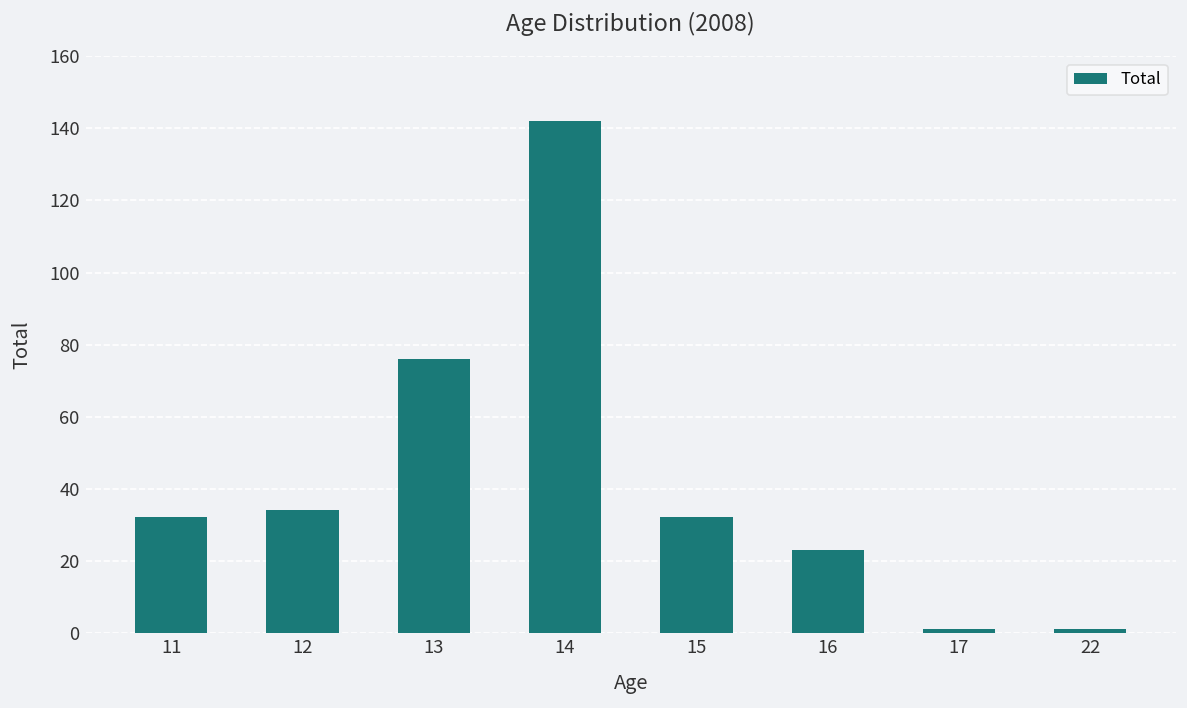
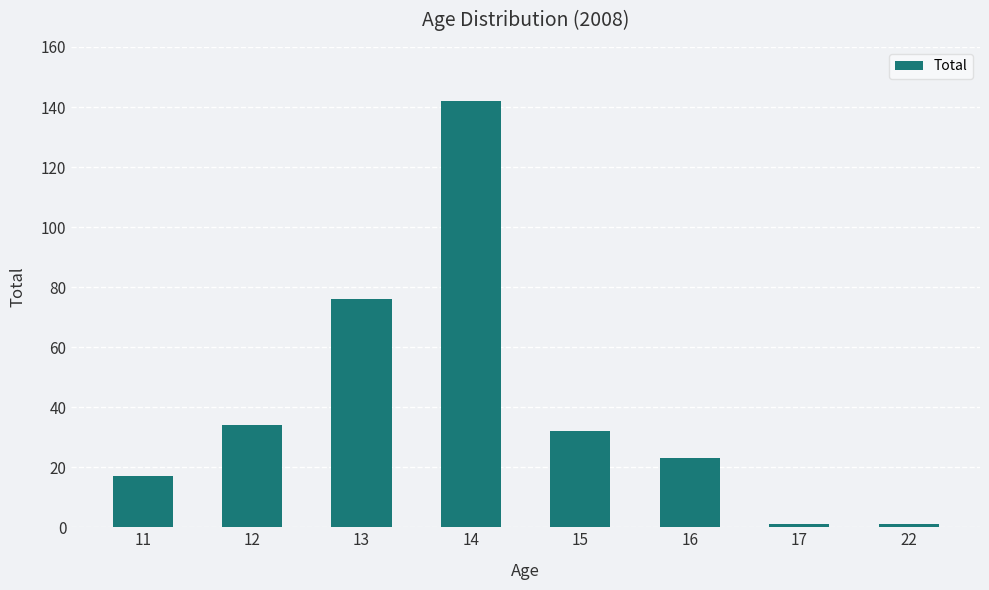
11: 32 -> 17
